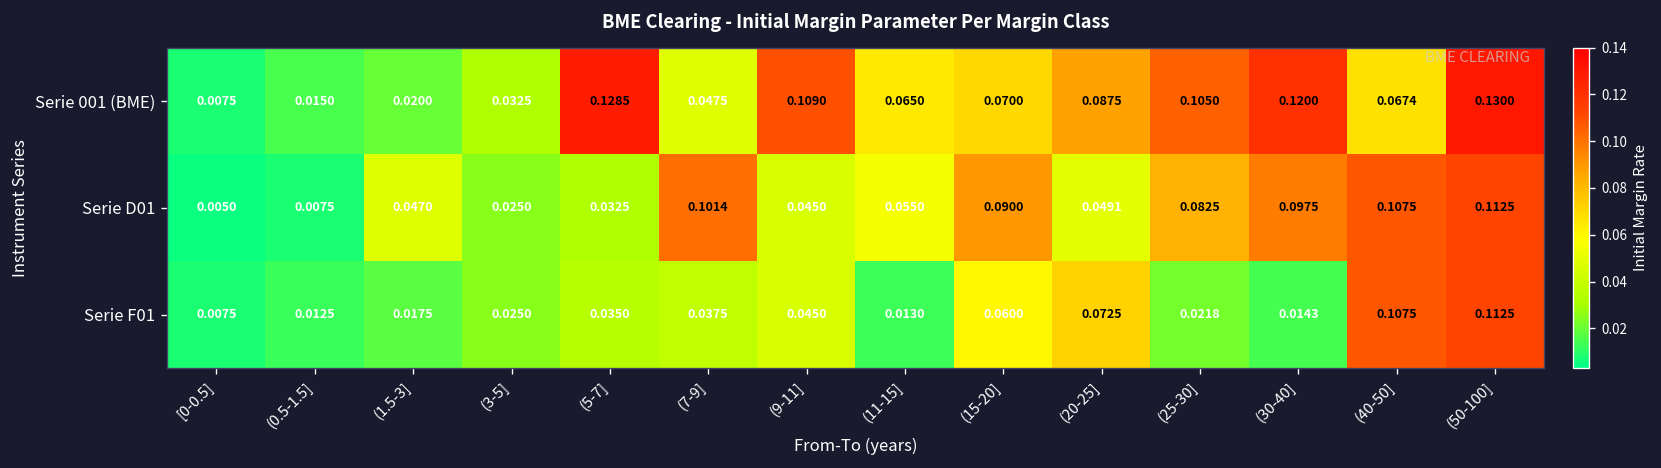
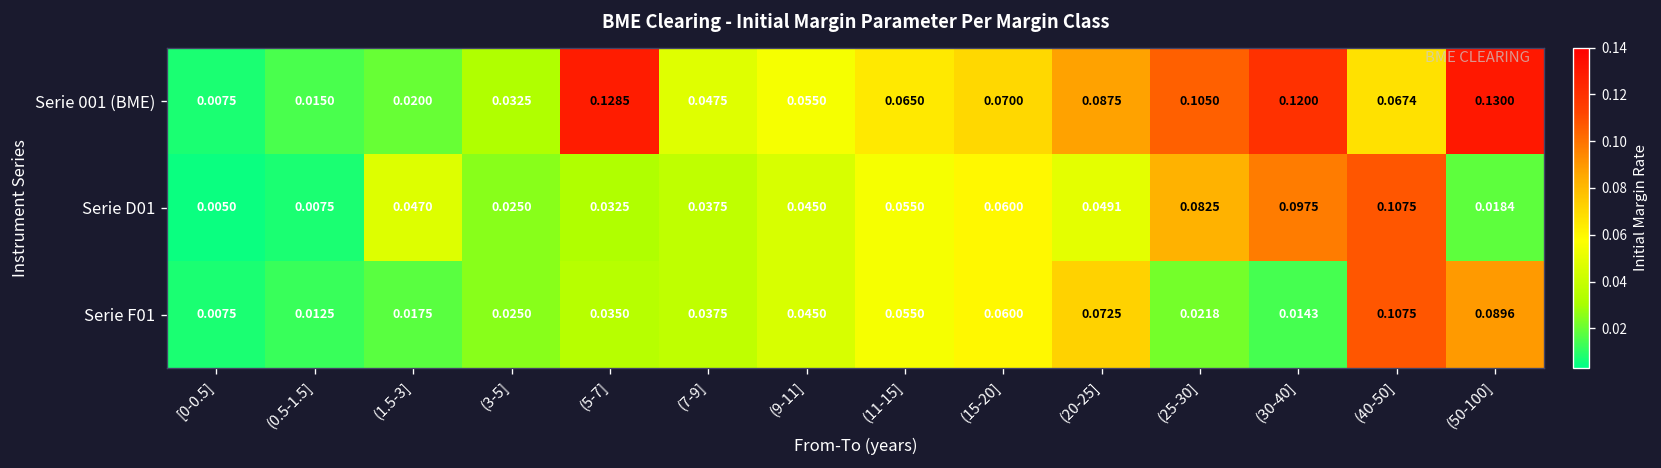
Serie 001 (BME), (9-11]: 0.1090 -> 0.0550
Serie D01, (7-9]: 0.1014 -> 0.0375
Serie D01, (15-20]: 0.0900 -> 0.0600
Serie D01, (50-100]: 0.1125 -> 0.0184
Serie F01, (11-15]: 0.0130 -> 0.0550
Serie F01, (50-100]: 0.1125 -> 0.0896
